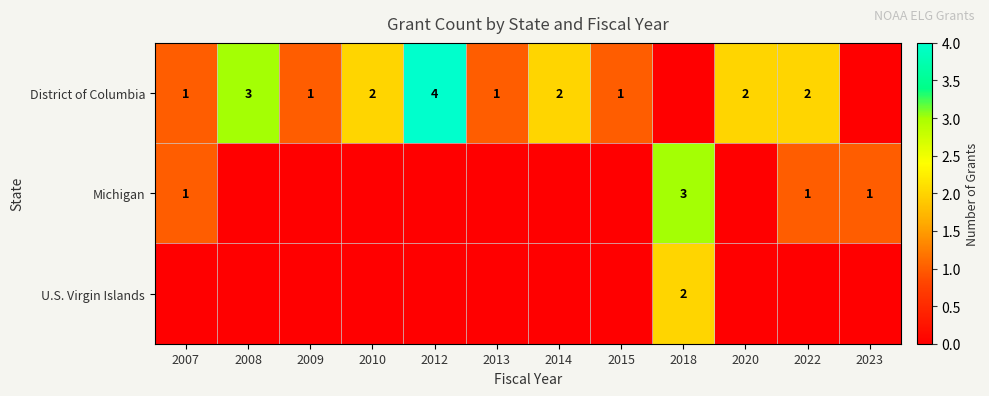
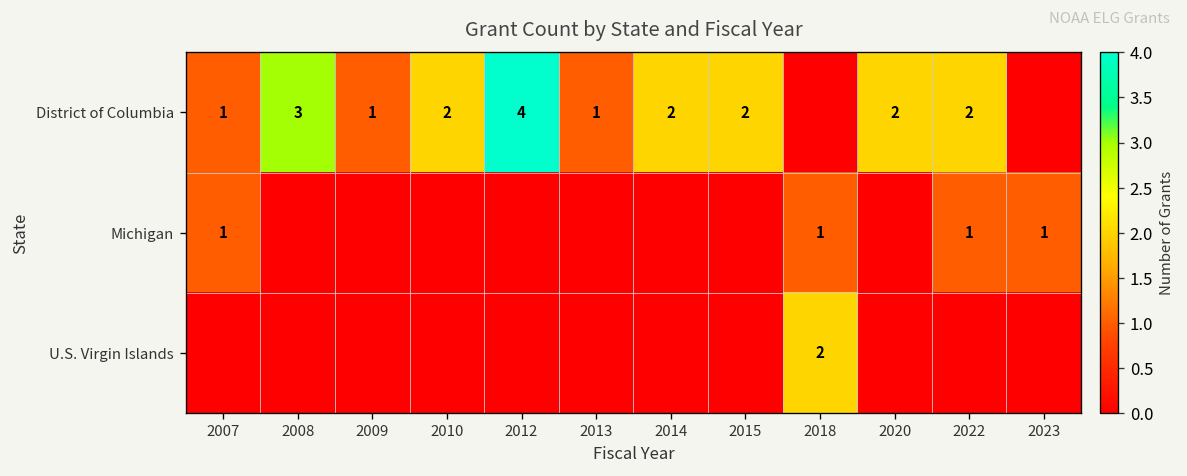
District of Columbia, 2015: 1 -> 2
Michigan, 2018: 3 -> 1
